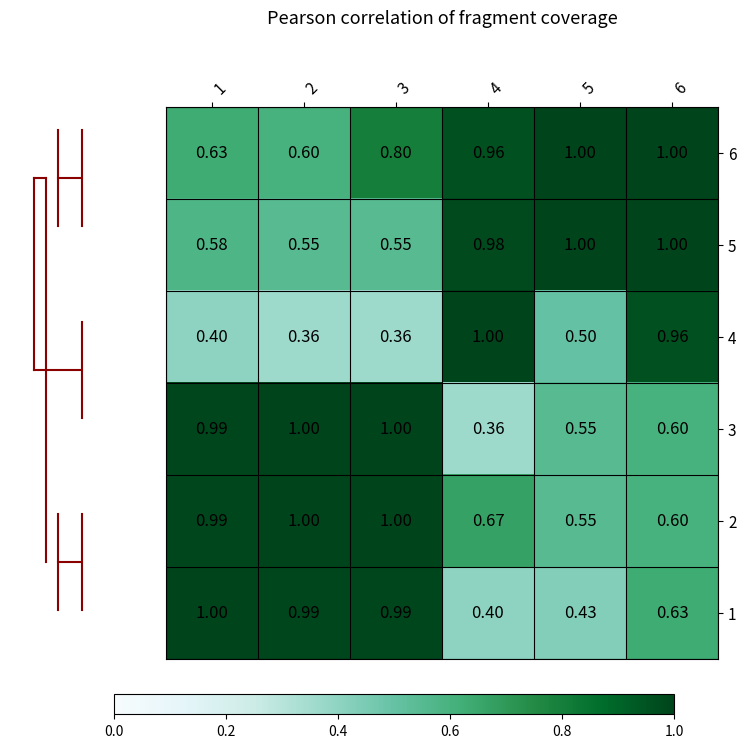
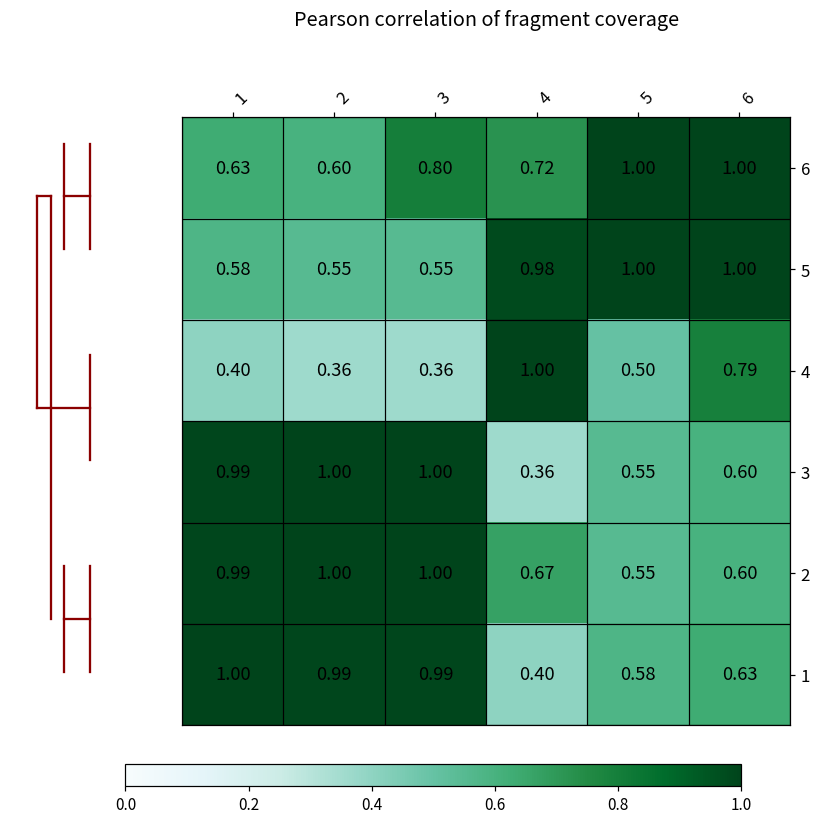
Pearson correlation of fragment coverage, 6, 4: 0.96 -> 0.72
Pearson correlation of fragment coverage, 4, 6: 0.96 -> 0.79
Pearson correlation of fragment coverage, 1, 5: 0.43 -> 0.58
